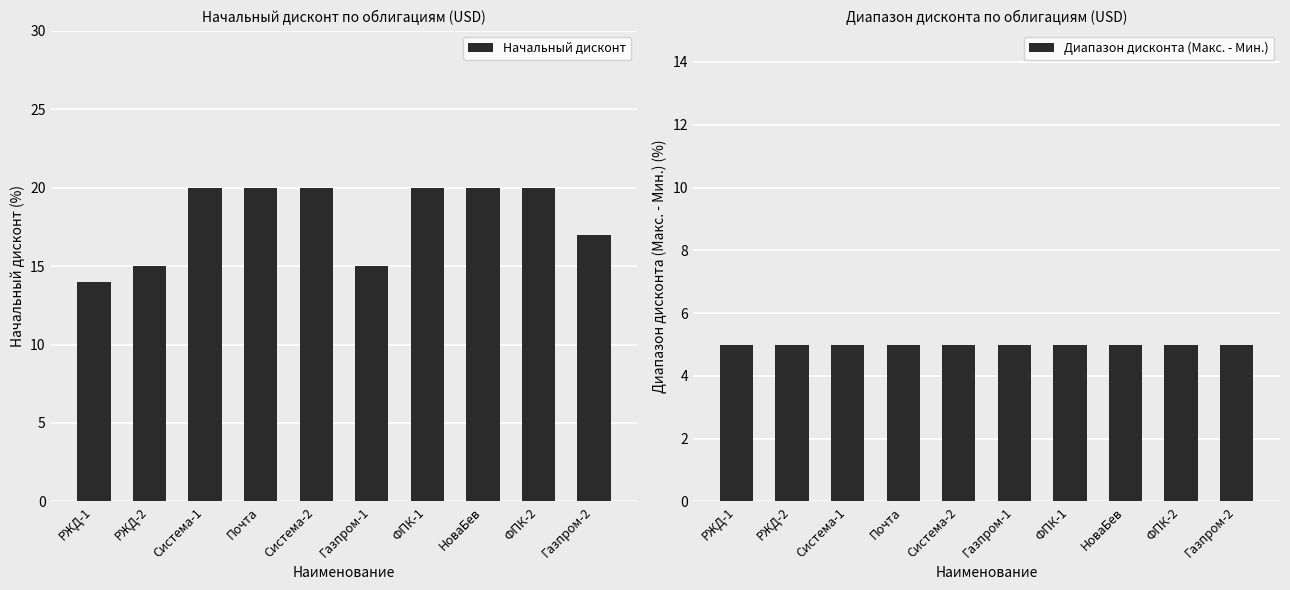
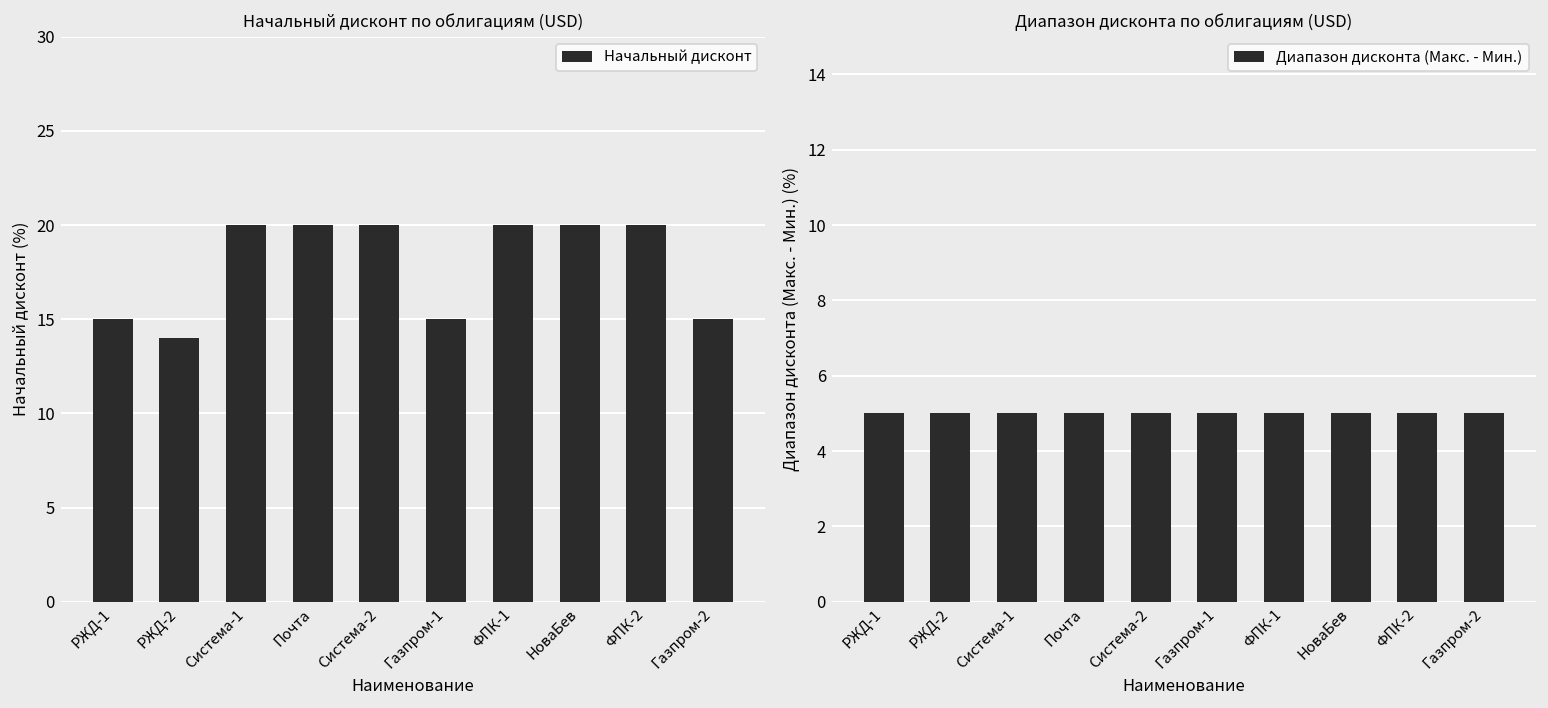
Начальный дисконт по облигациям (USD), РЖД-1: 14 -> 15
Начальный дисконт по облигациям (USD), РЖД-2: 15 -> 14
Начальный дисконт по облигациям (USD), Газпром-2: 17 -> 15
